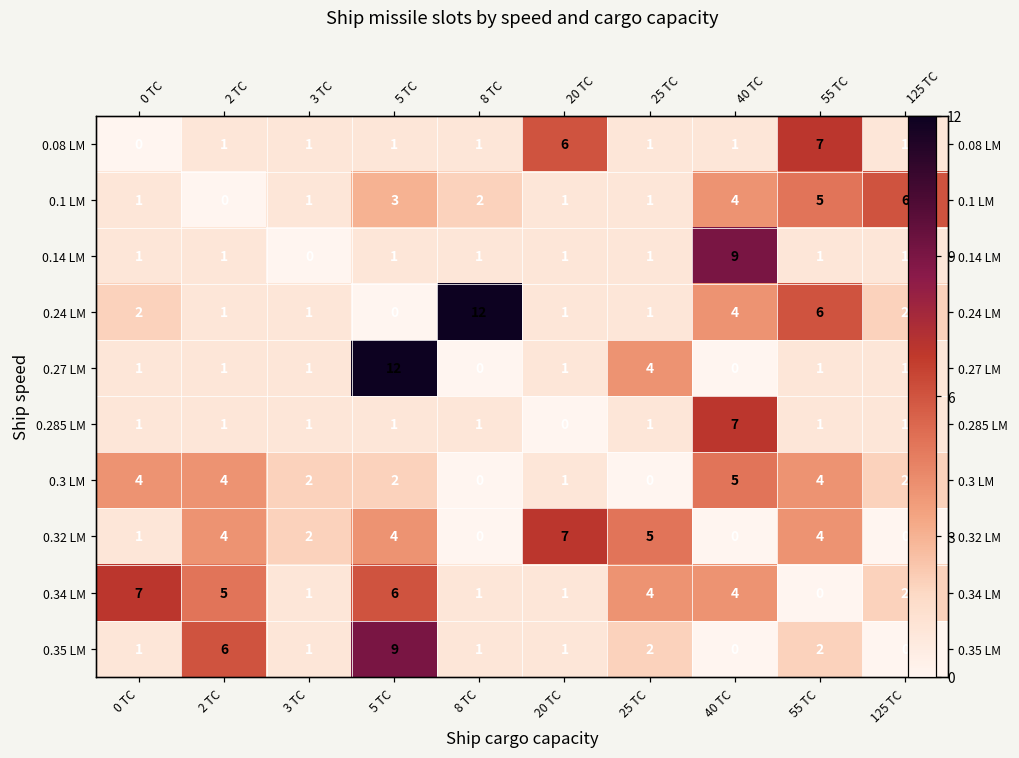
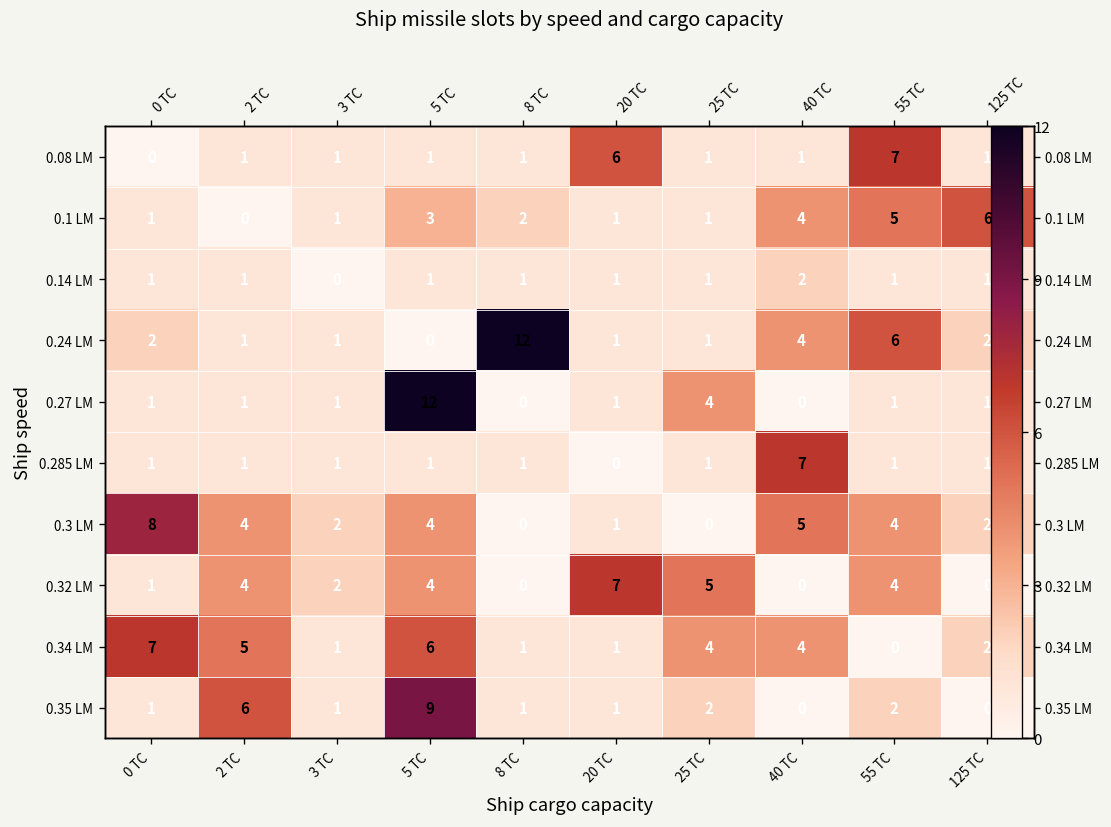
0.14 LM, 40 TC: 9 -> 2
0.3 LM, 0 TC: 4 -> 8
0.3 LM, 5 TC: 2 -> 4
